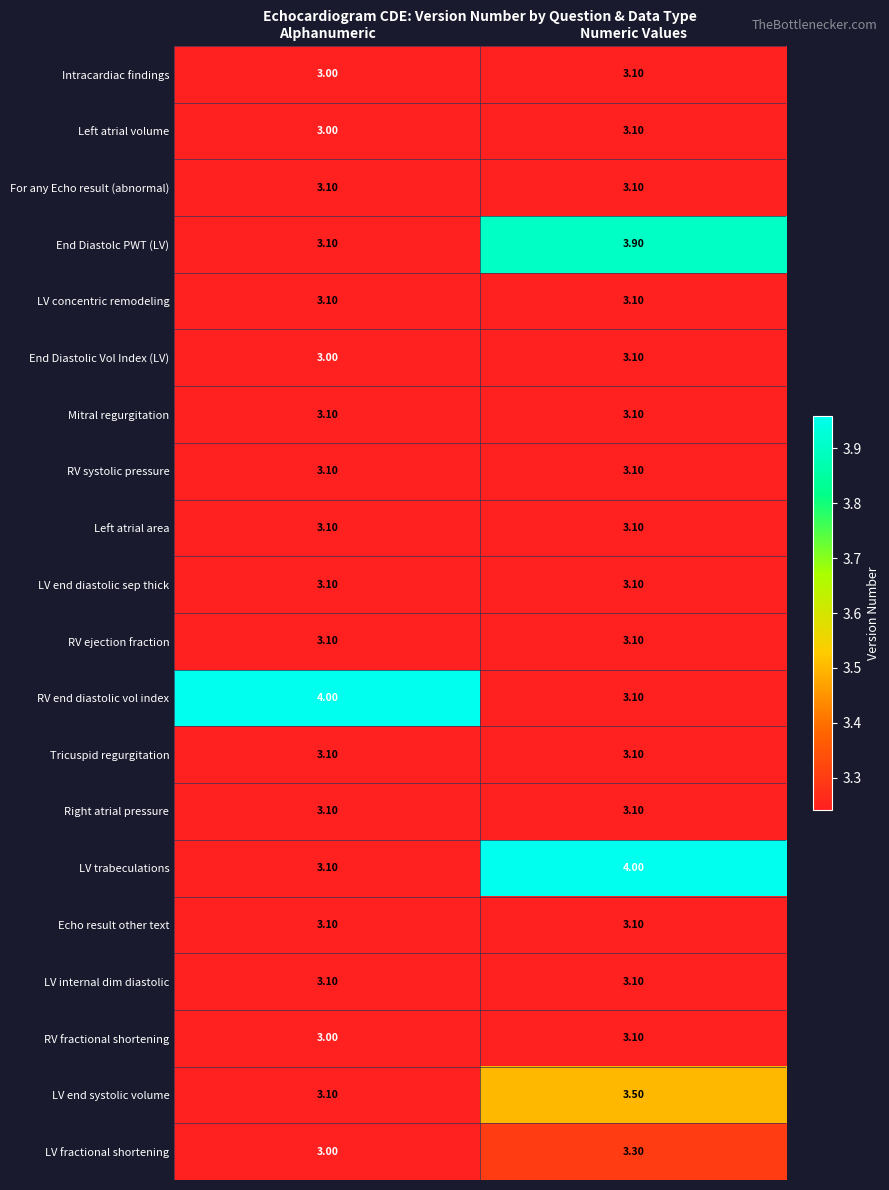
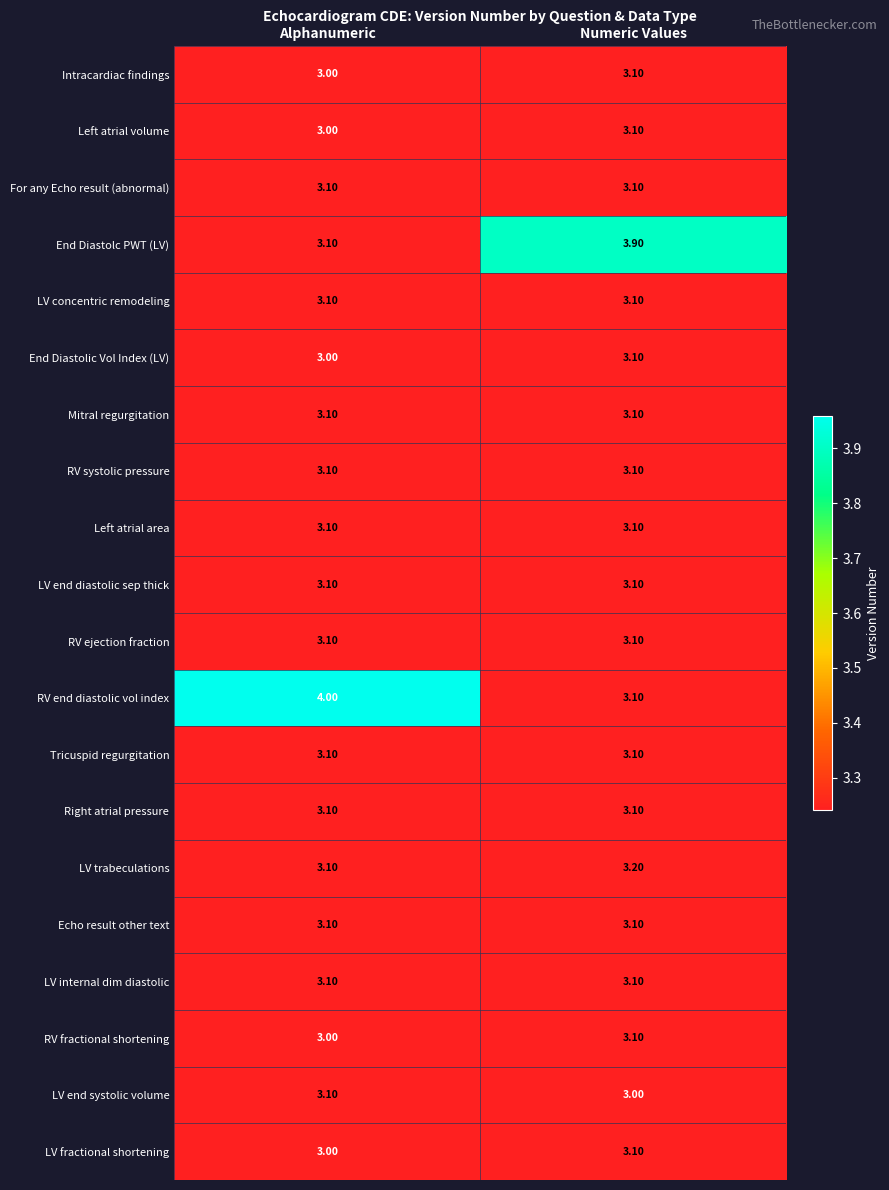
LV trabeculations, Numeric Values: 4.00 -> 3.20
LV end systolic volume, Numeric Values: 3.50 -> 3.00
LV fractional shortening, Numeric Values: 3.30 -> 3.10
